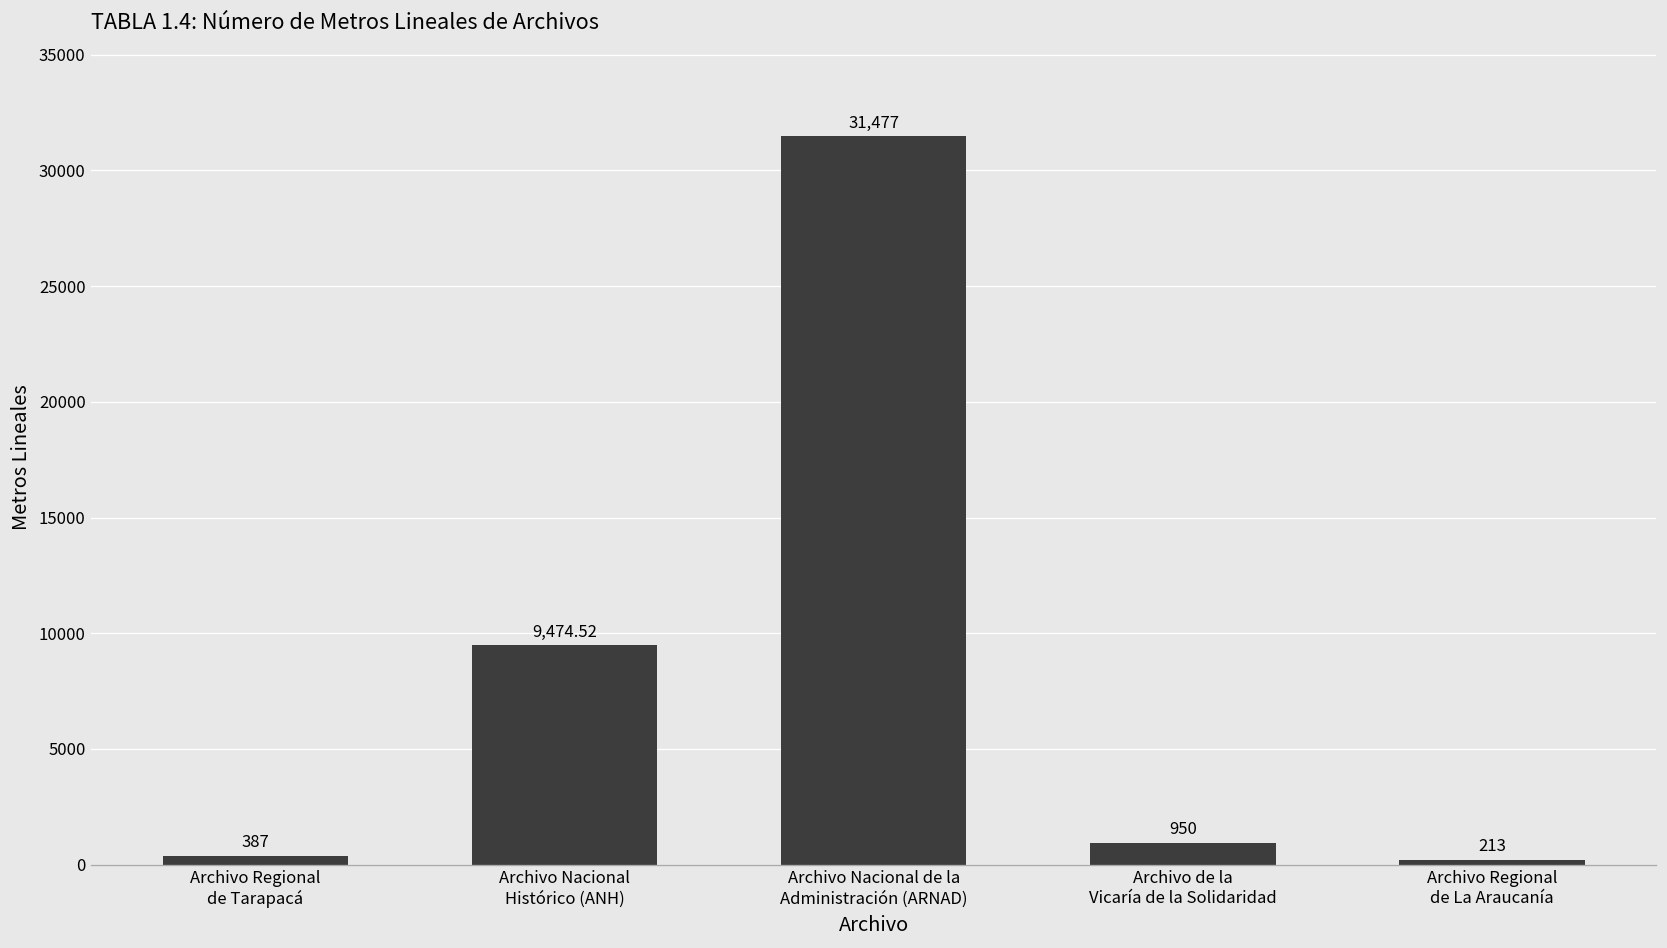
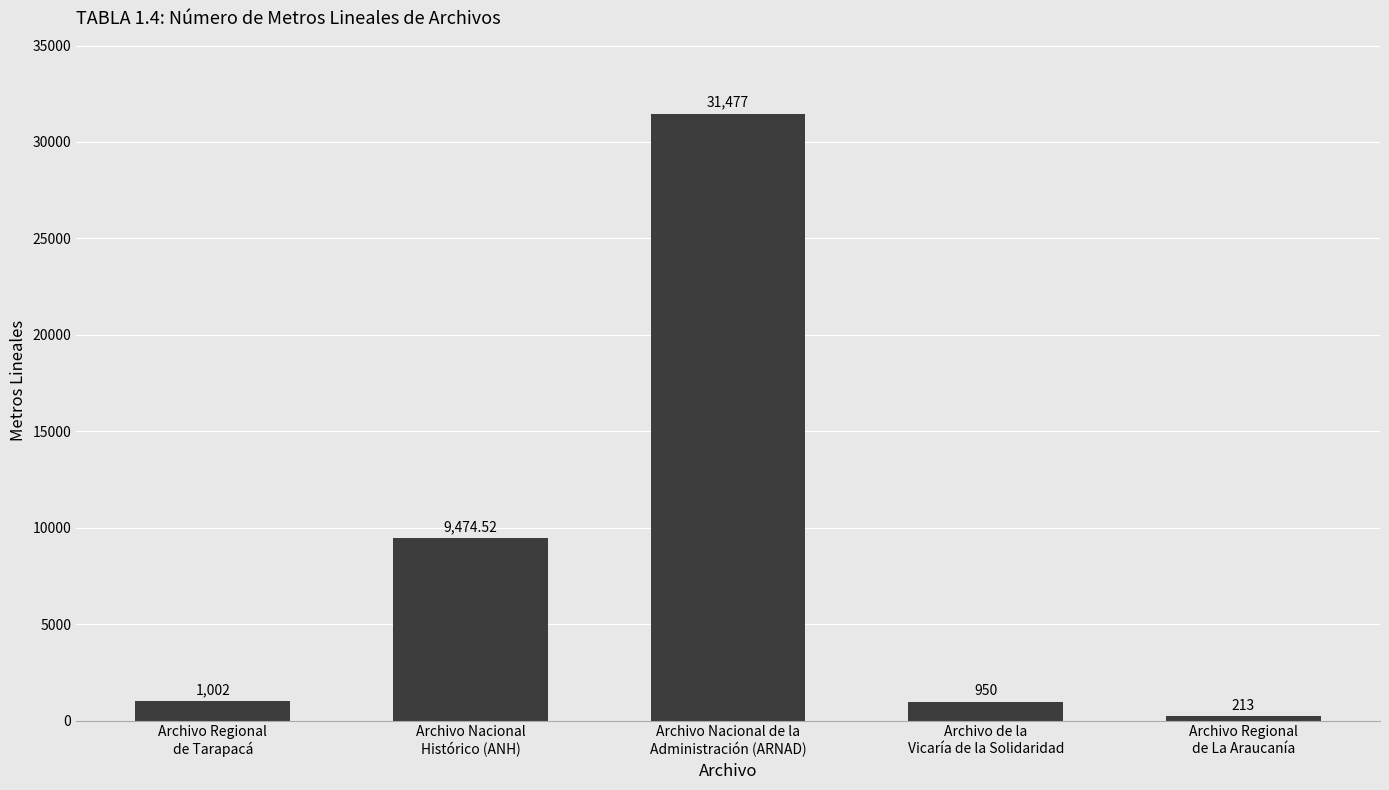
Archivo Regional de Tarapacá: 387 -> 1,002
